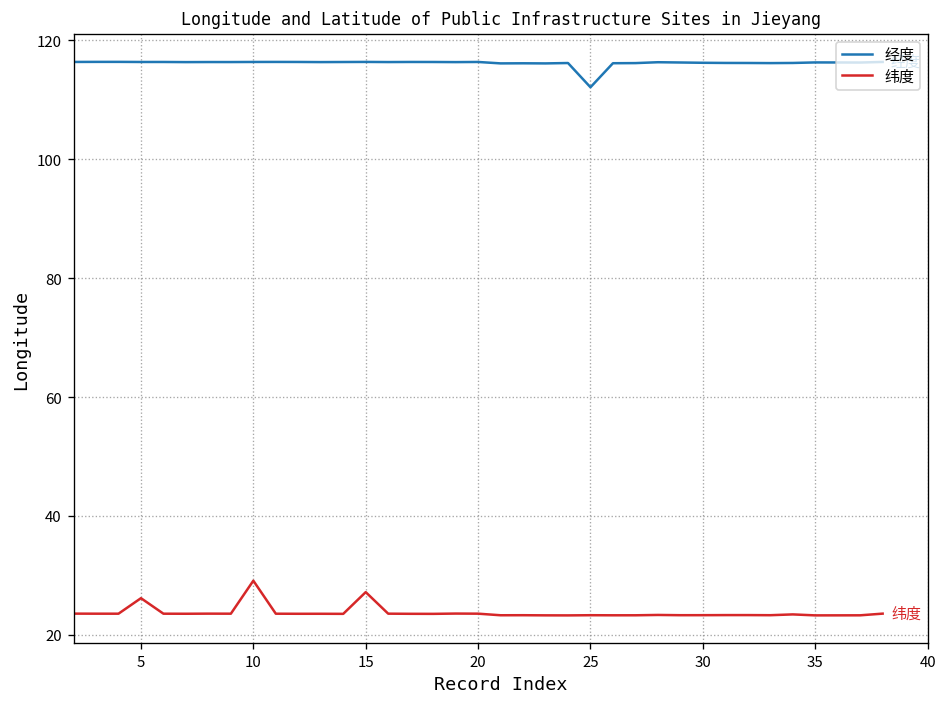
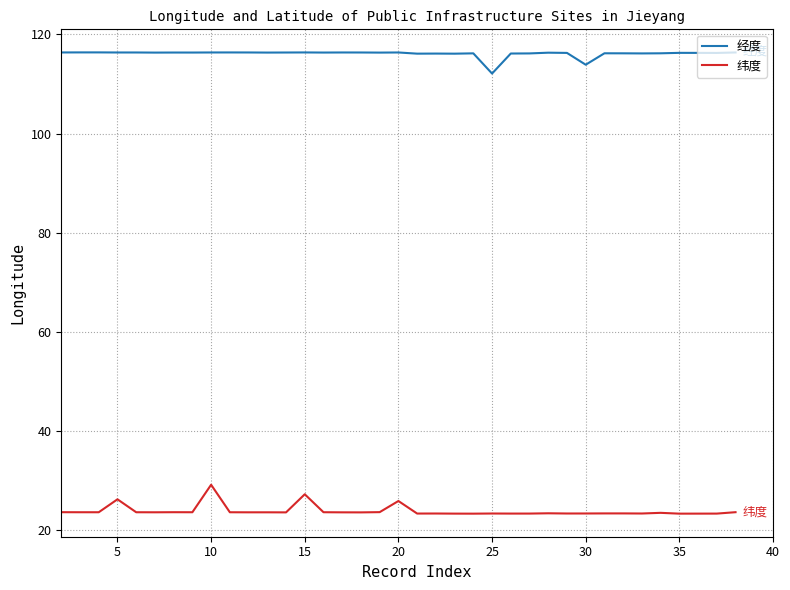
纬度, 20: 24 -> 26
经度, 30: 116 -> 114
